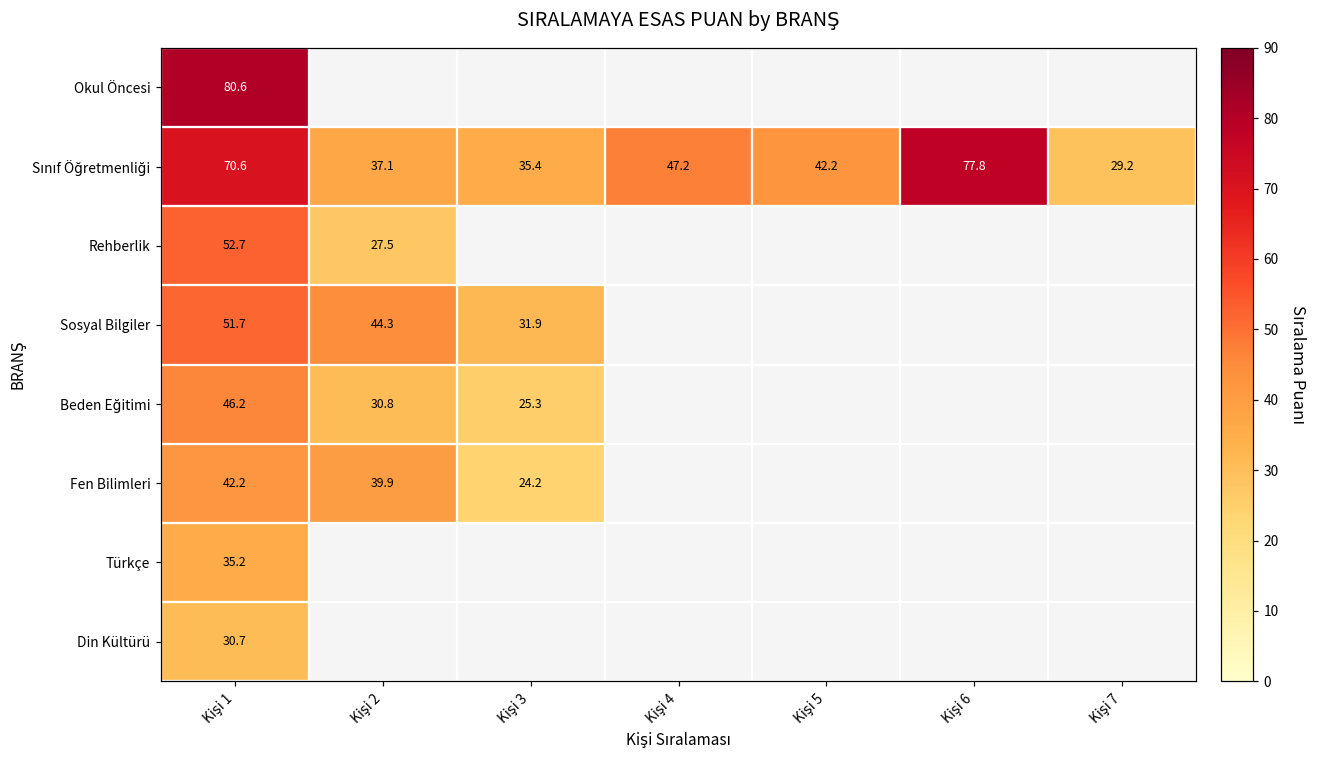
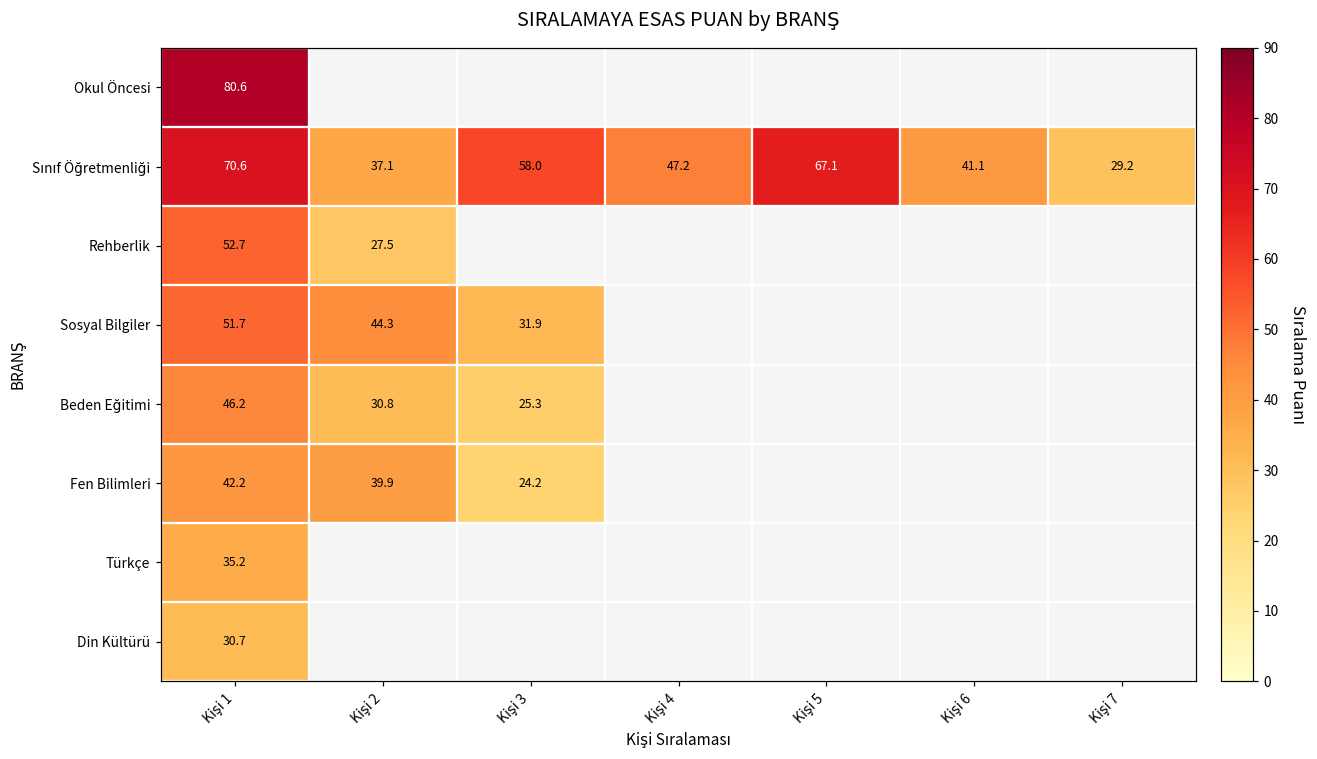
Sınıf Öğretmenliği, Kişi 3: 35.4 -> 58.0
Sınıf Öğretmenliği, Kişi 5: 42.2 -> 67.1
Sınıf Öğretmenliği, Kişi 6: 77.8 -> 41.1
